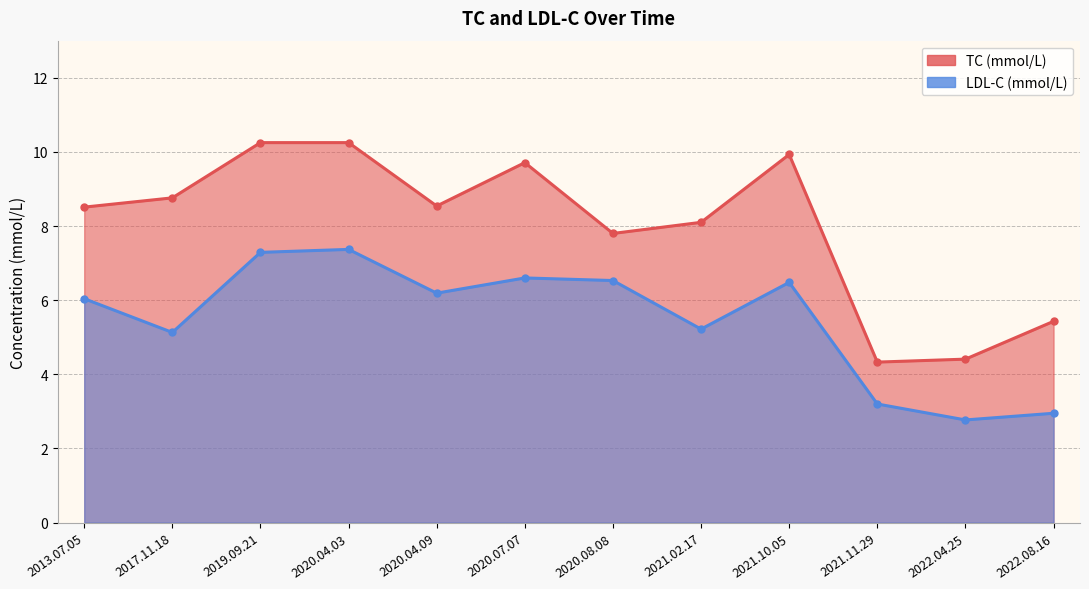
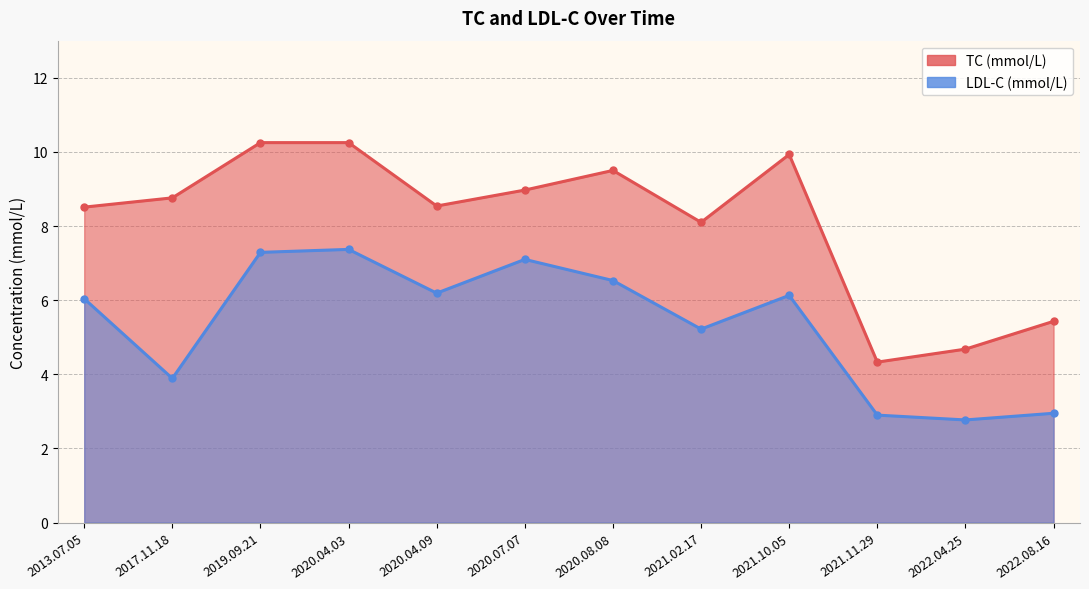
LDL-C (mmol/L), 2017.11.18: 5.1 -> 3.9
TC (mmol/L), 2020.07.07: 9.7 -> 9.0
LDL-C (mmol/L), 2020.07.07: 6.6 -> 7.1
TC (mmol/L), 2020.08.08: 7.8 -> 9.5
LDL-C (mmol/L), 2021.10.05: 6.5 -> 6.1
LDL-C (mmol/L), 2021.11.29: 3.2 -> 2.9
TC (mmol/L), 2022.04.25: 4.4 -> 4.7
